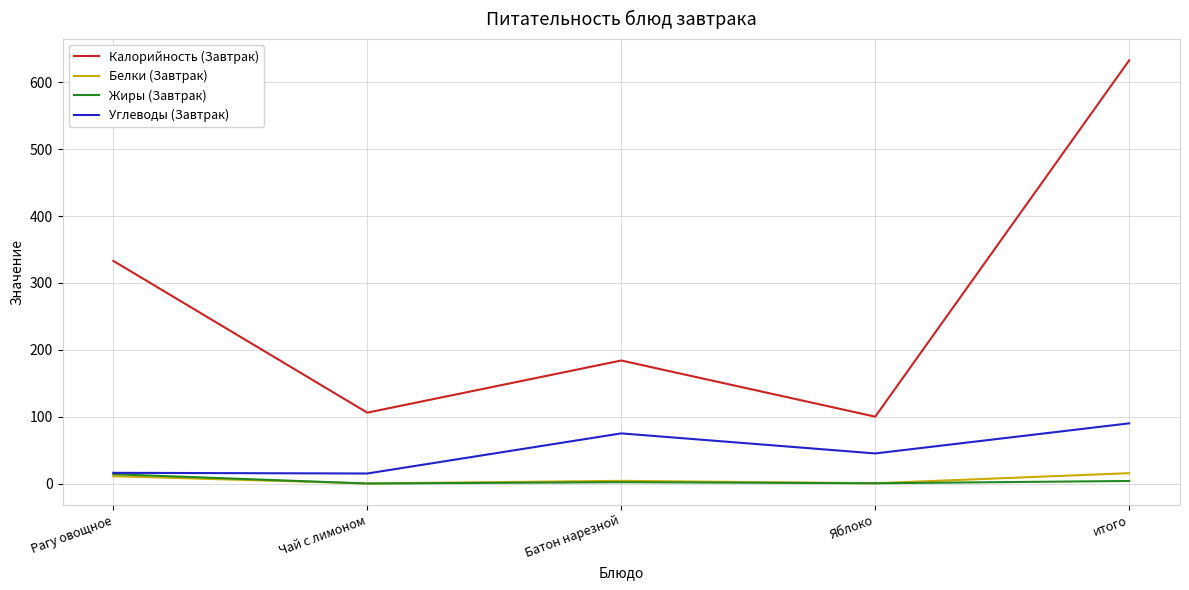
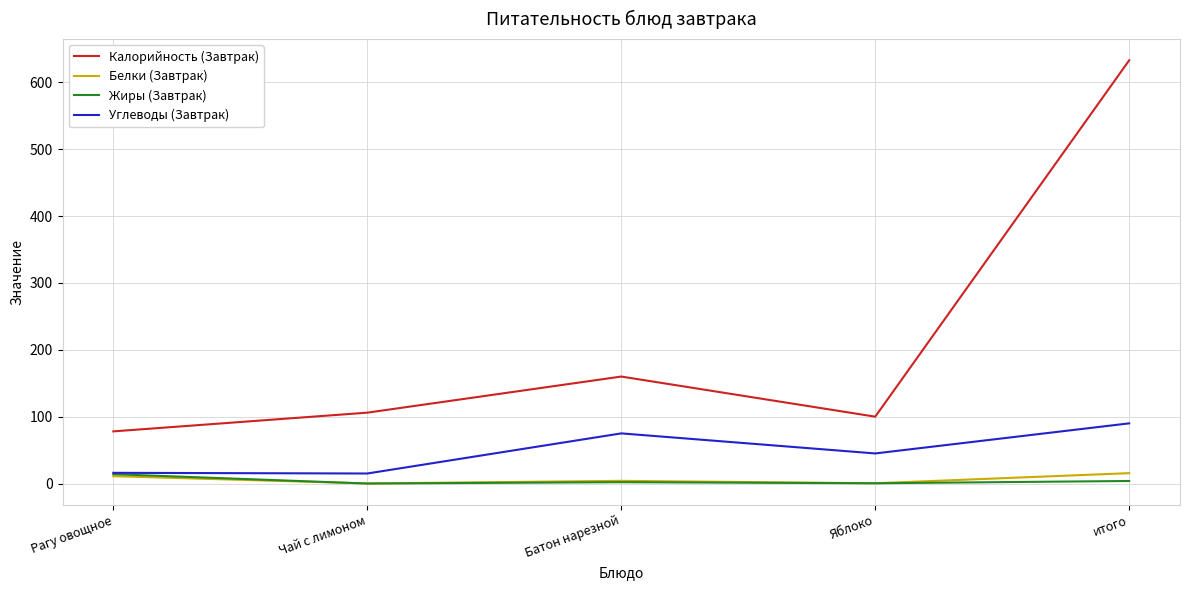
Калорийность (Завтрак), Рагу овощное: 330 -> 80
Калорийность (Завтрак), Батон нарезной: 180 -> 160
